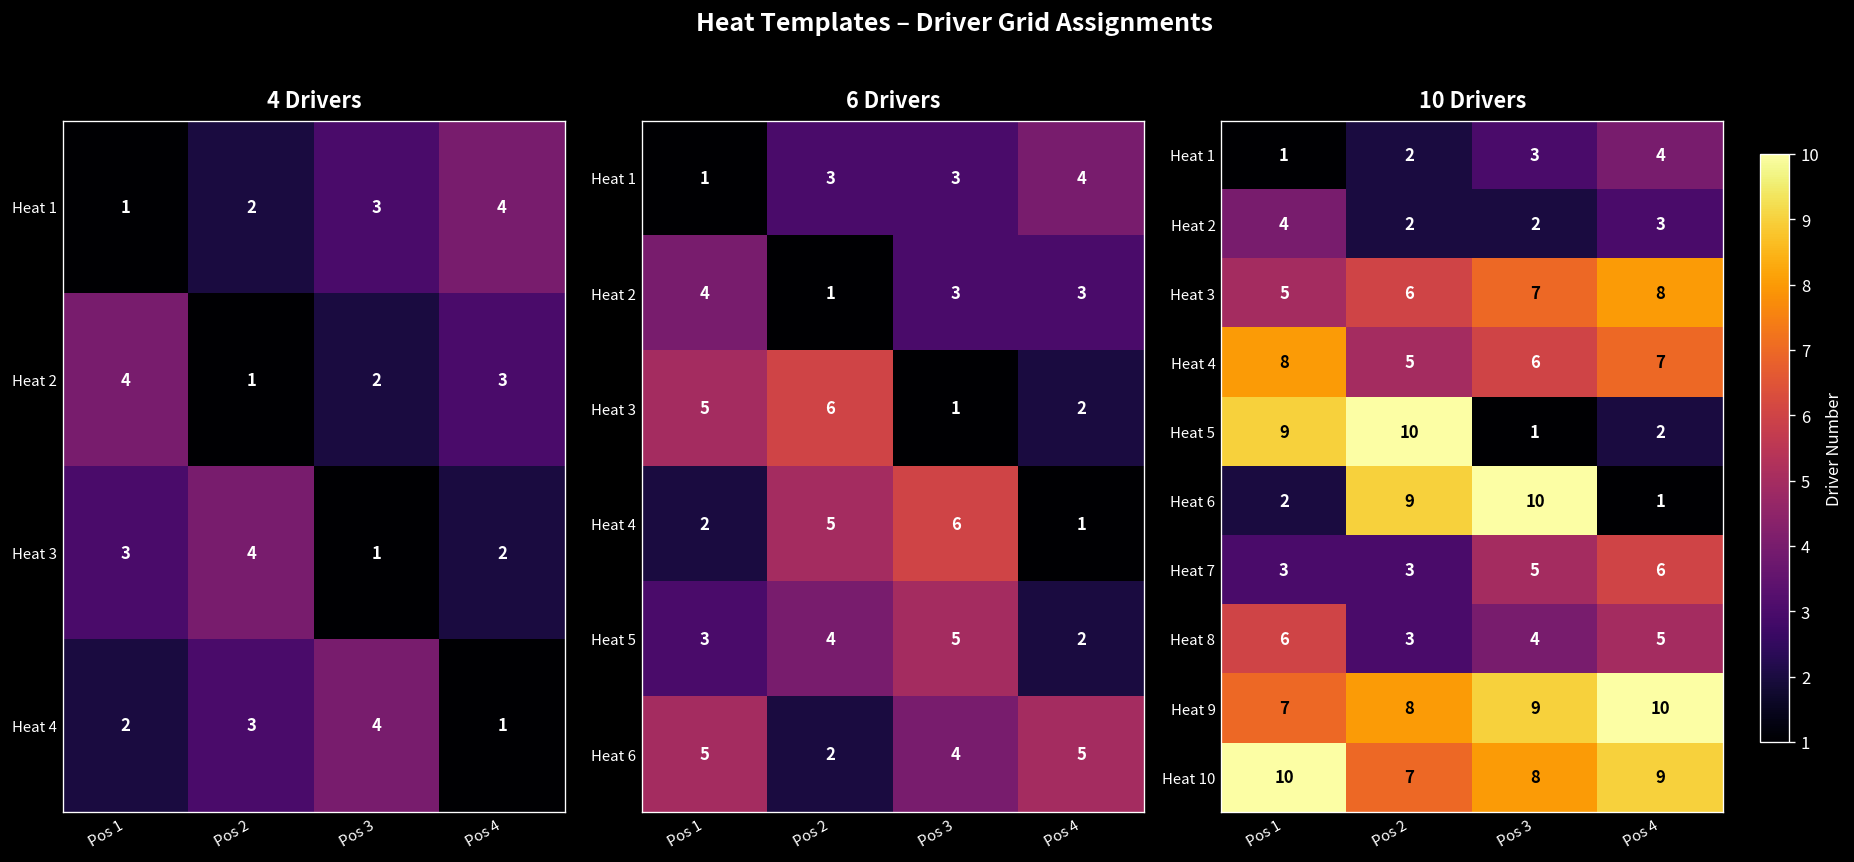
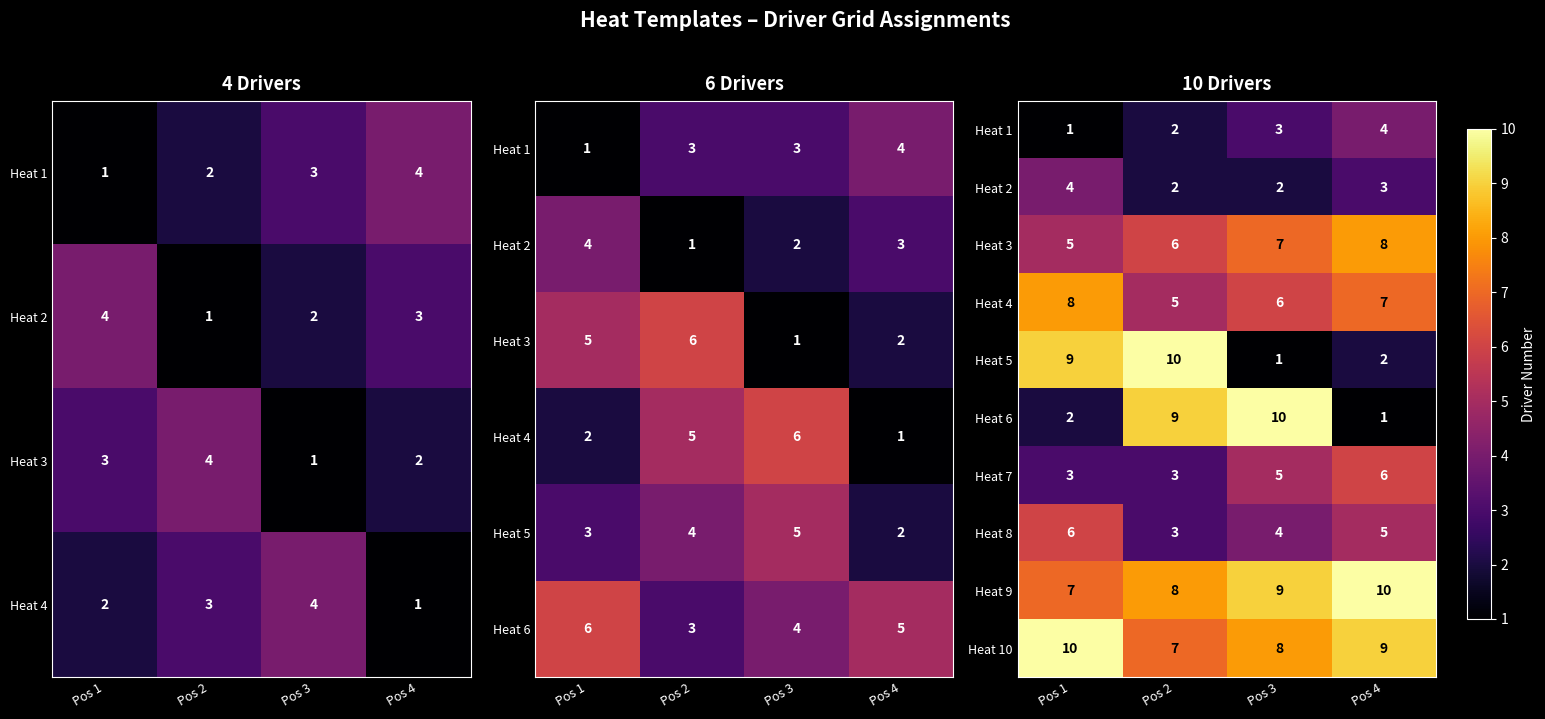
6 Drivers, Heat 2, Pos 3: 3 -> 2
6 Drivers, Heat 6, Pos 1: 5 -> 6
6 Drivers, Heat 6, Pos 2: 2 -> 3
